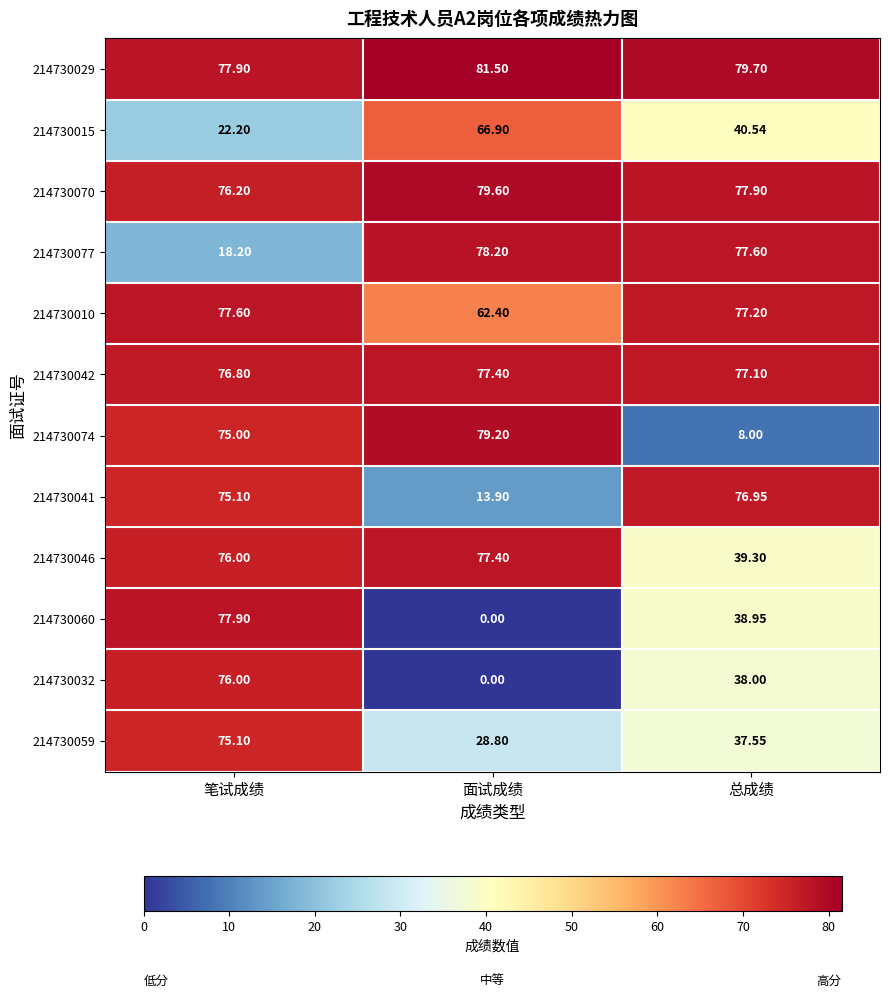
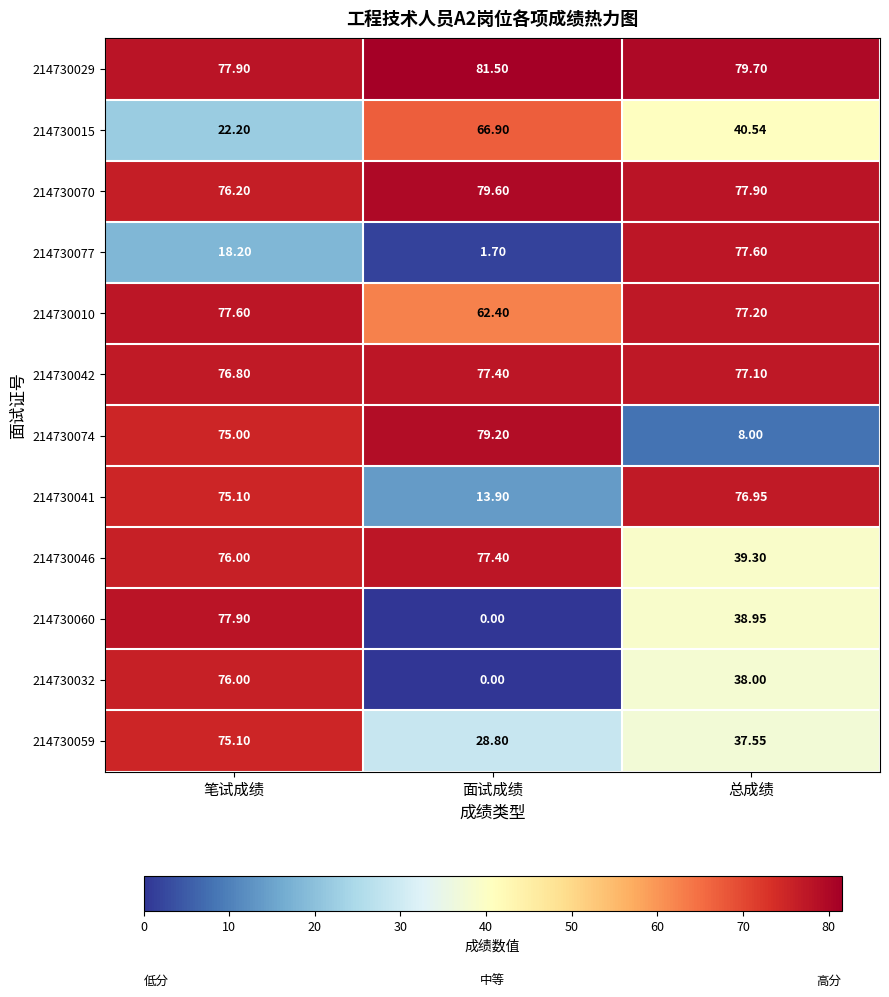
214730077, 面试成绩: 78.20 -> 1.70
